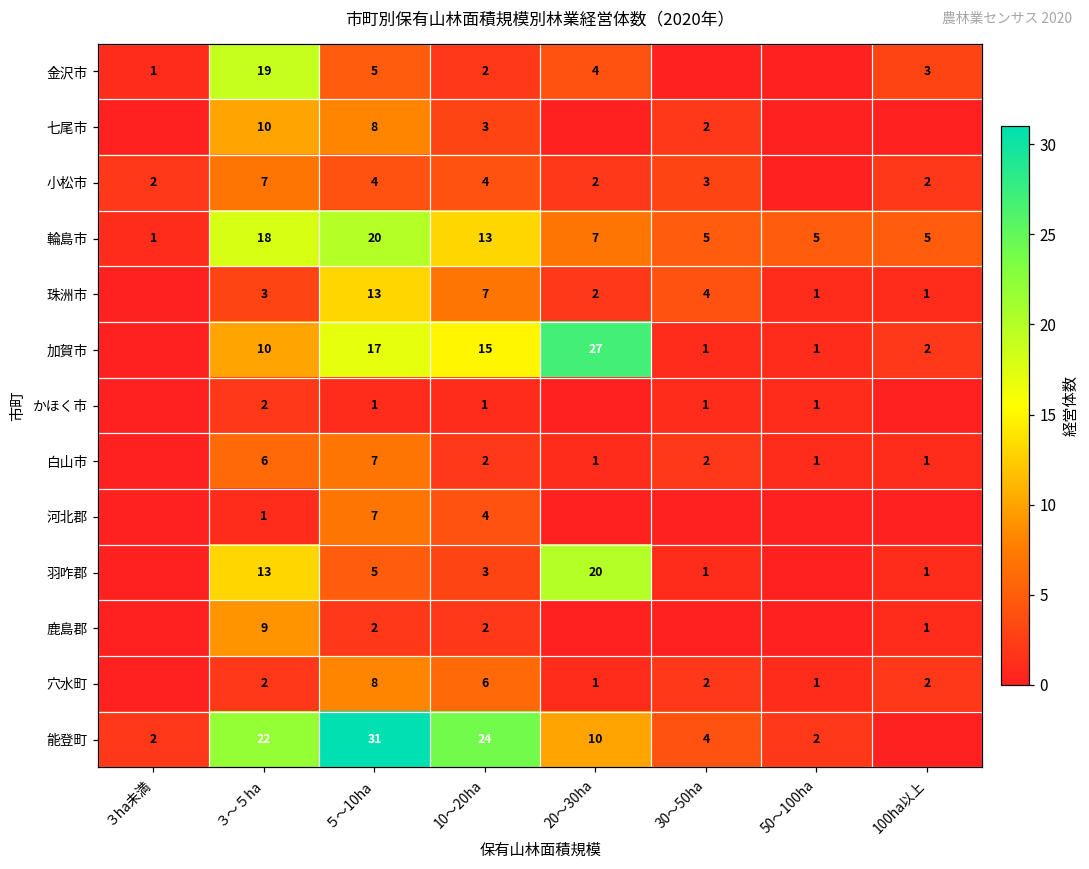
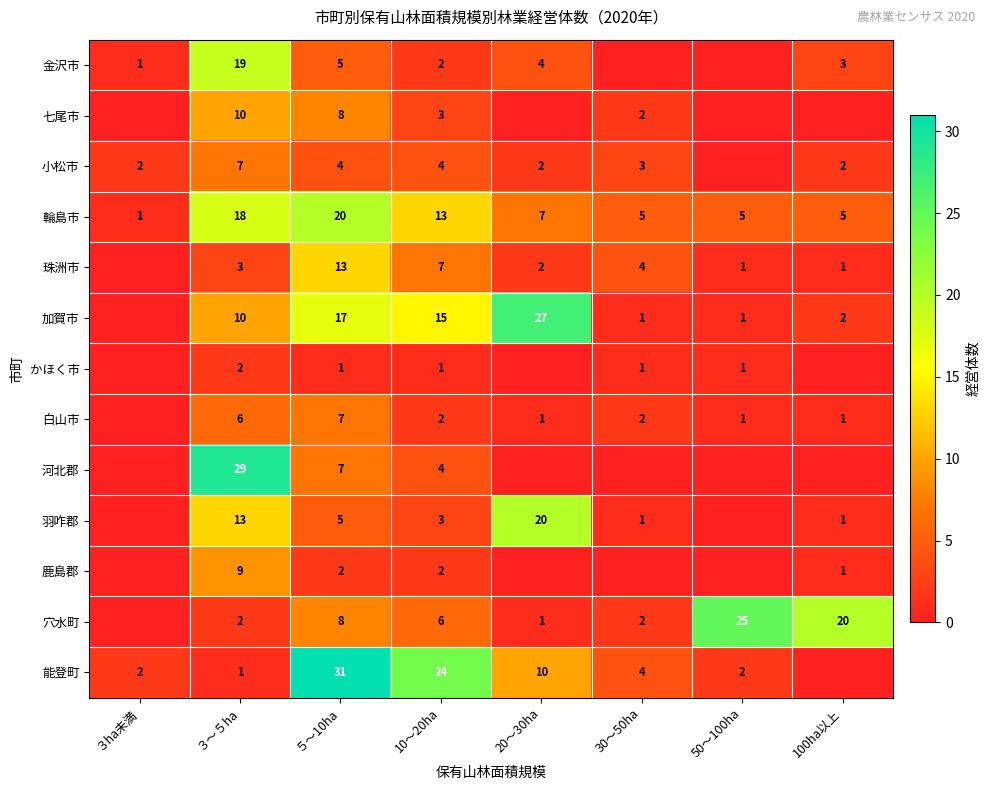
河北郡, ３～５ha: 1 -> 29
穴水町, 50～100ha: 1 -> 25
穴水町, 100ha以上: 2 -> 20
能登町, ３～５ha: 22 -> 1
